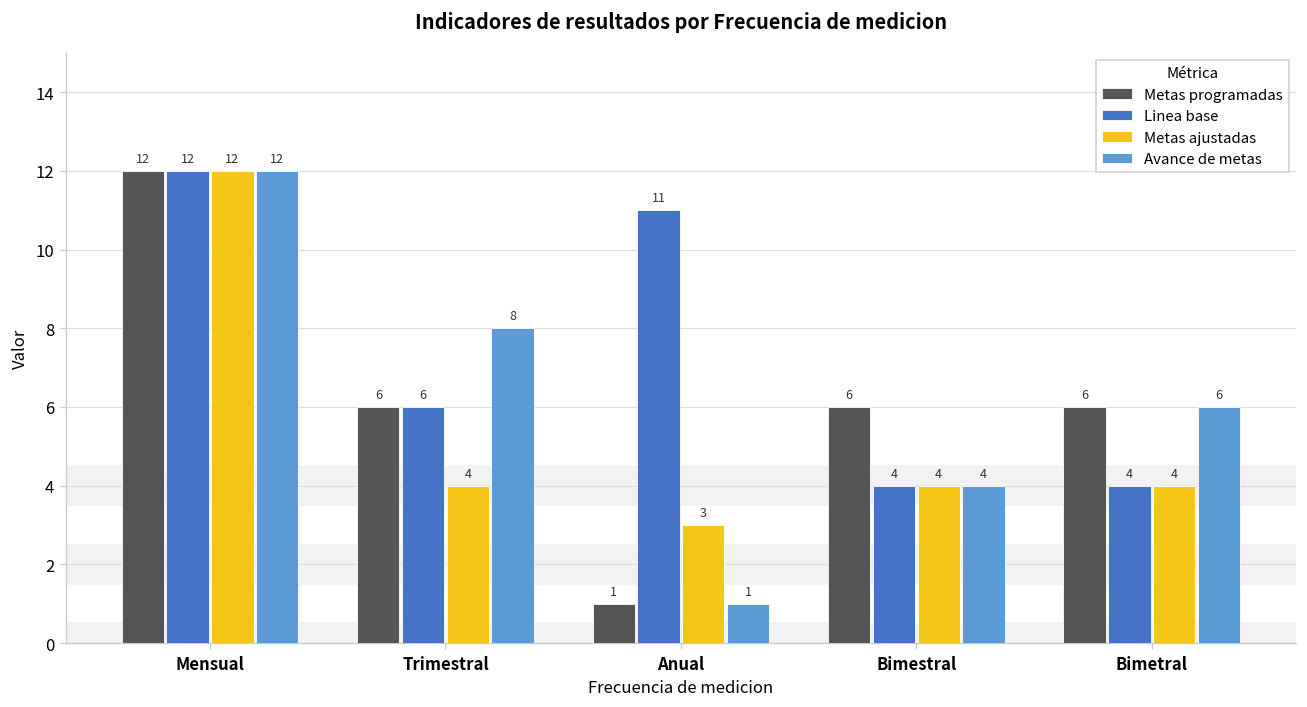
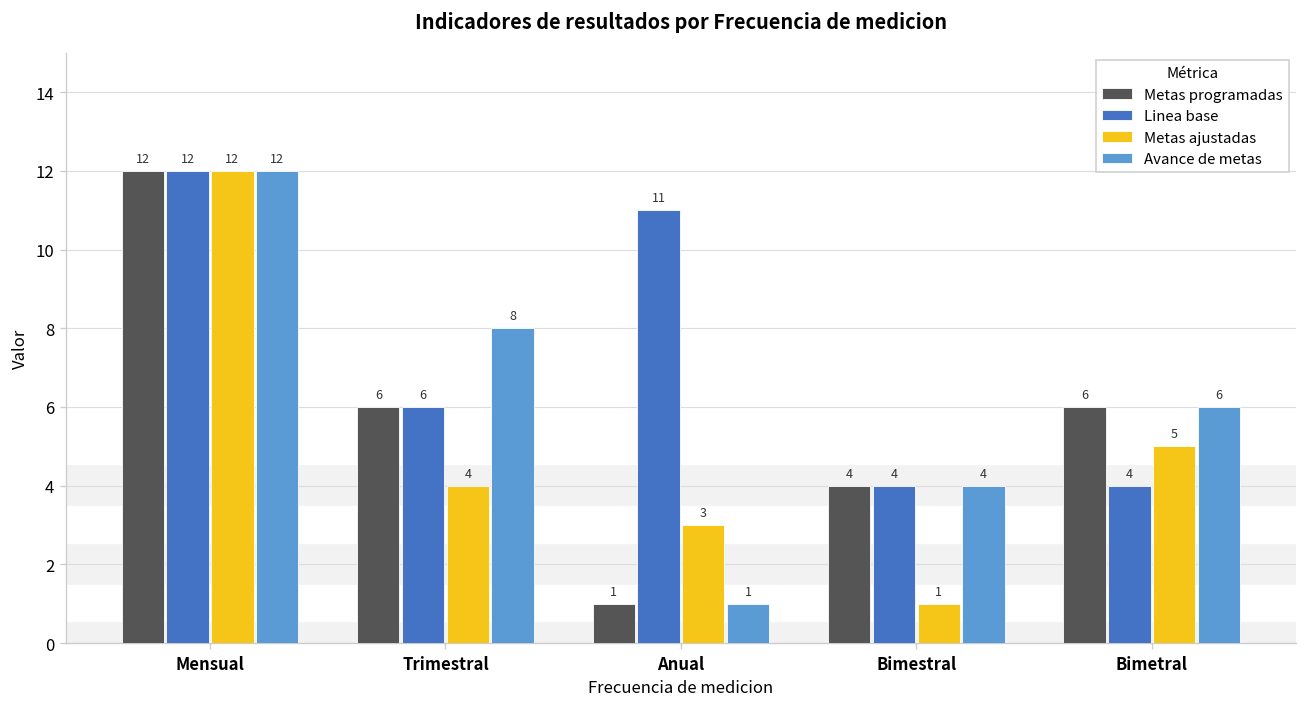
Metas programadas, Bimestral: 6 -> 4
Metas ajustadas, Bimestral: 4 -> 1
Metas ajustadas, Bimetral: 4 -> 5
